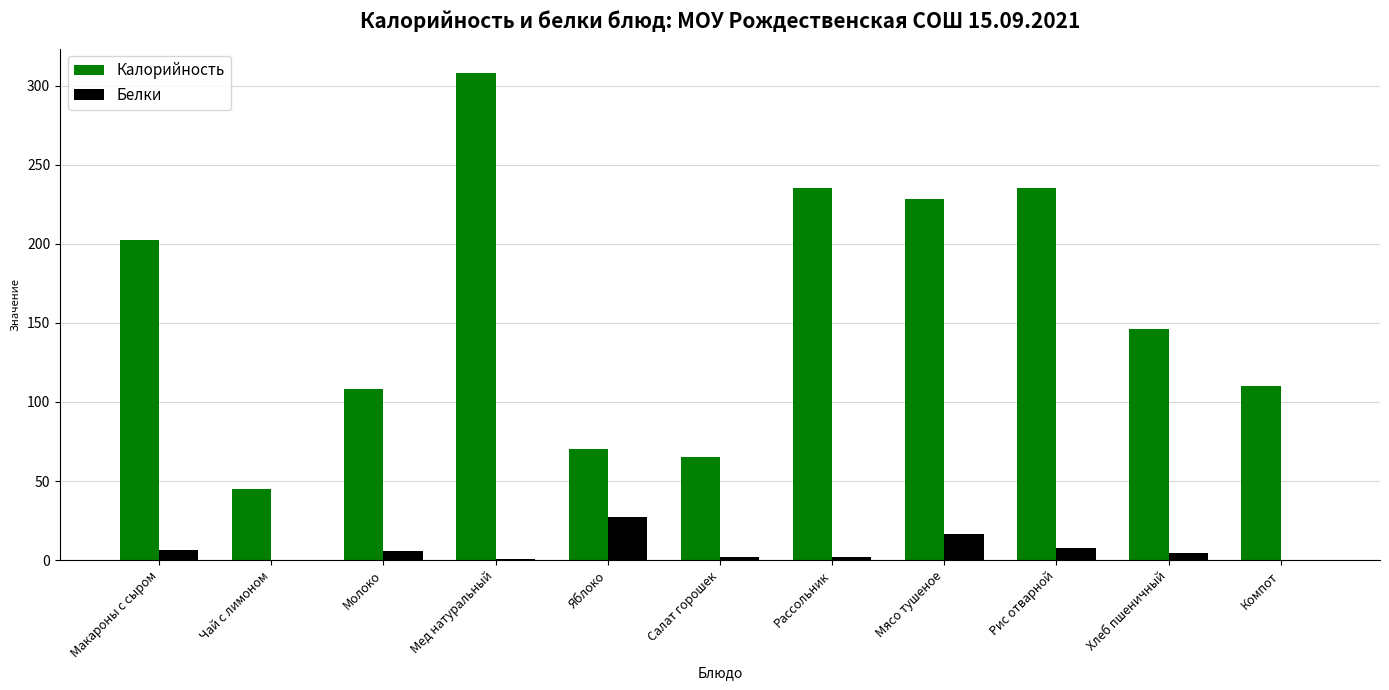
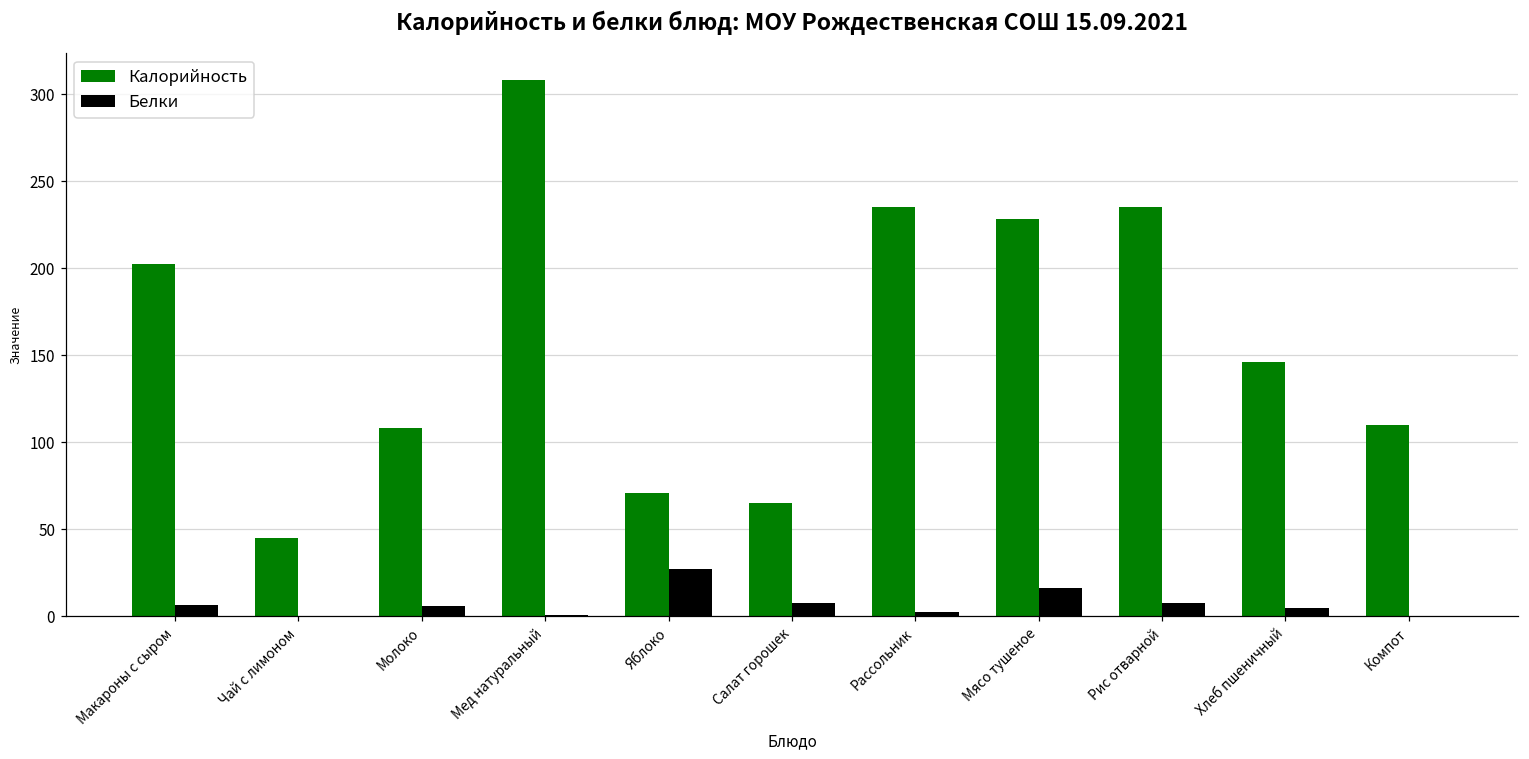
Белки, Салат горошек: 2 -> 7
